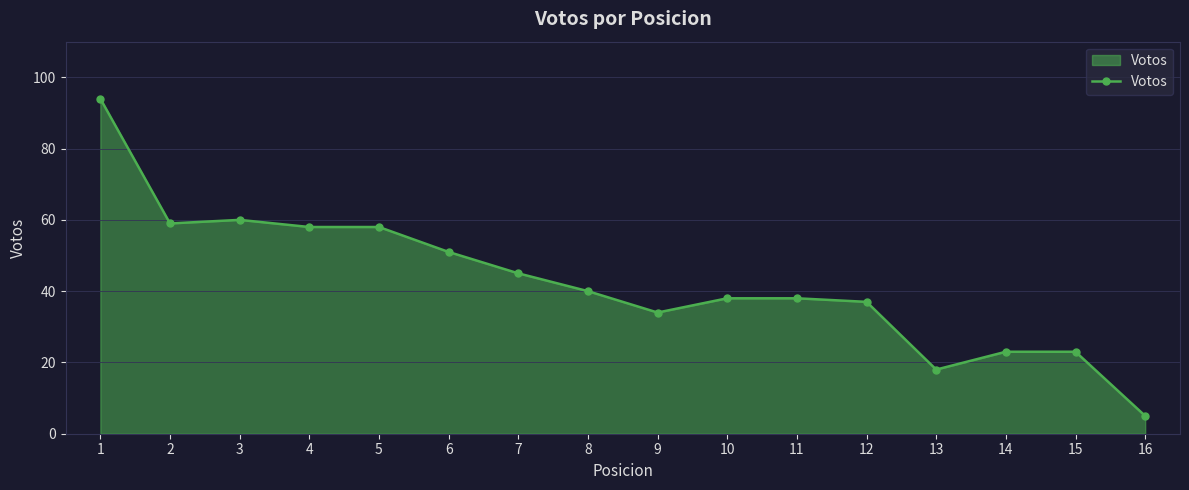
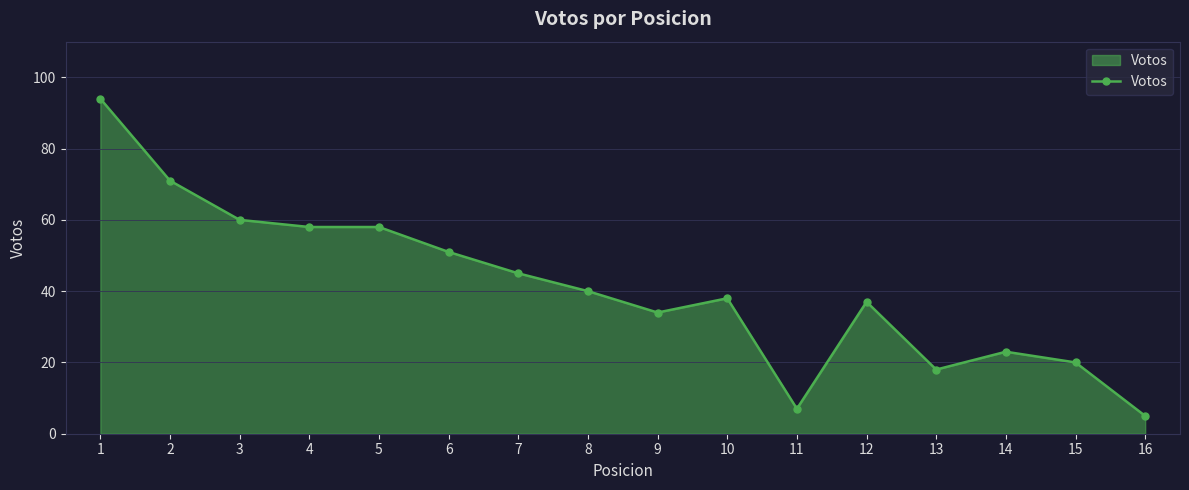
2: 59 -> 71
11: 38 -> 7
15: 23 -> 20
